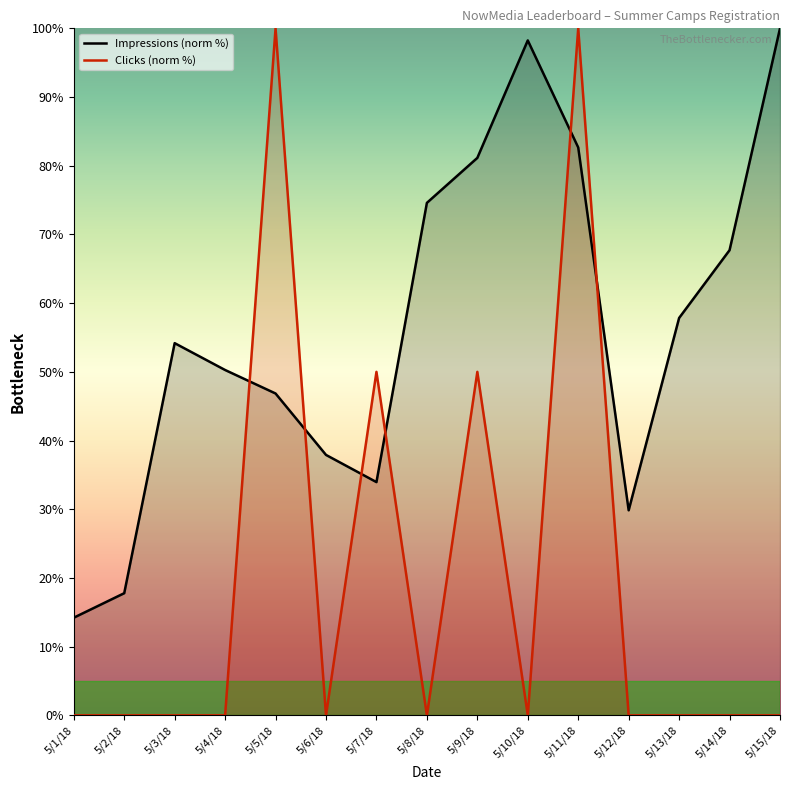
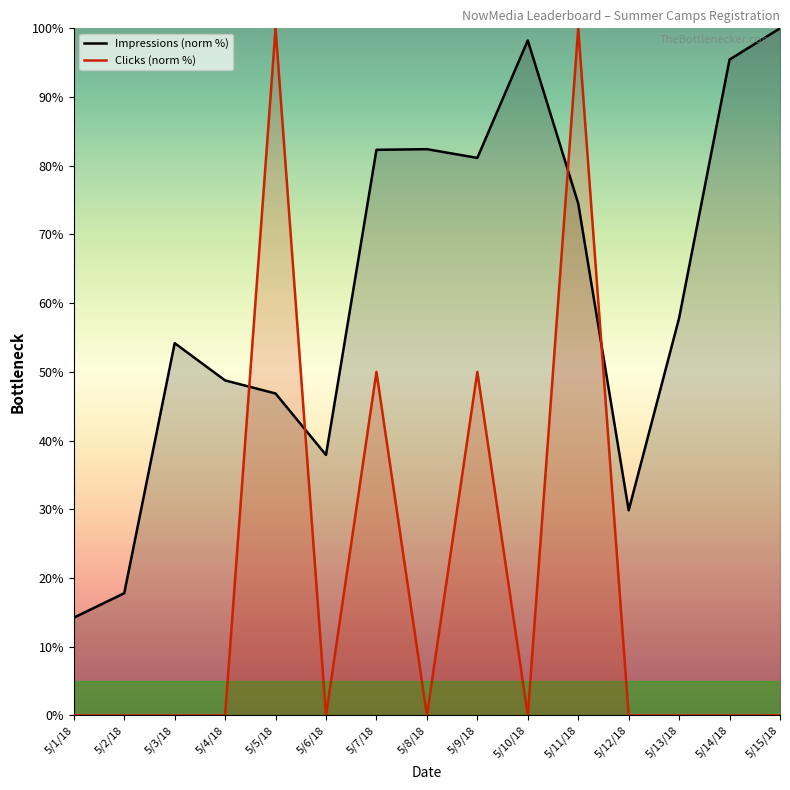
Impressions (norm %), 5/4/18: 50% -> 49%
Impressions (norm %), 5/7/18: 34% -> 82%
Impressions (norm %), 5/8/18: 75% -> 82%
Impressions (norm %), 5/11/18: 83% -> 74%
Impressions (norm %), 5/14/18: 68% -> 95%
